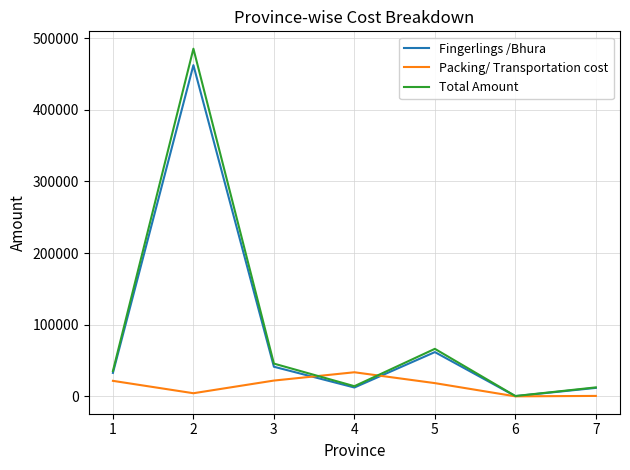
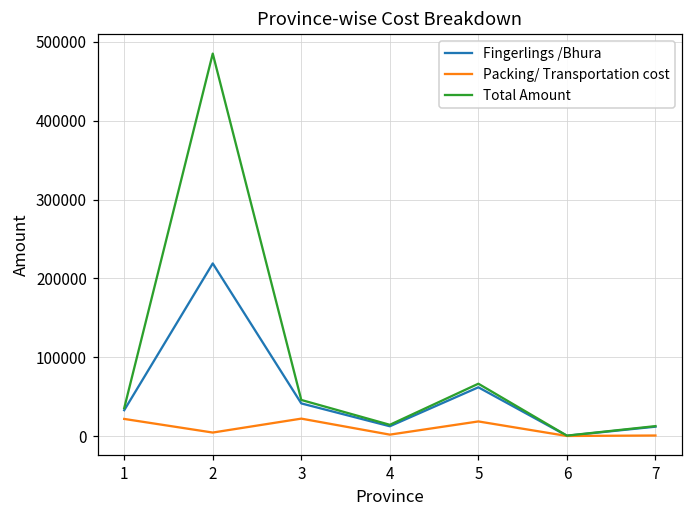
Fingerlings /Bhura, 2: 460000 -> 220000
Packing/ Transportation cost, 4: 30000 -> 0
